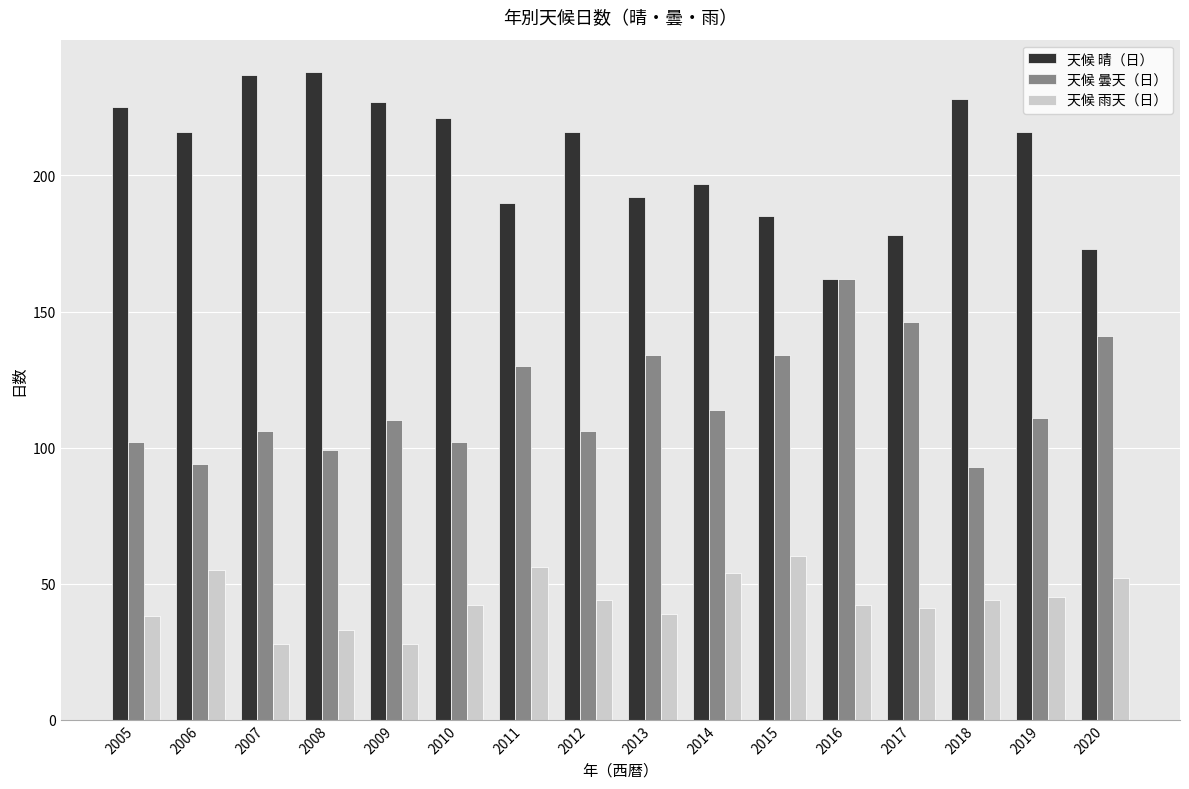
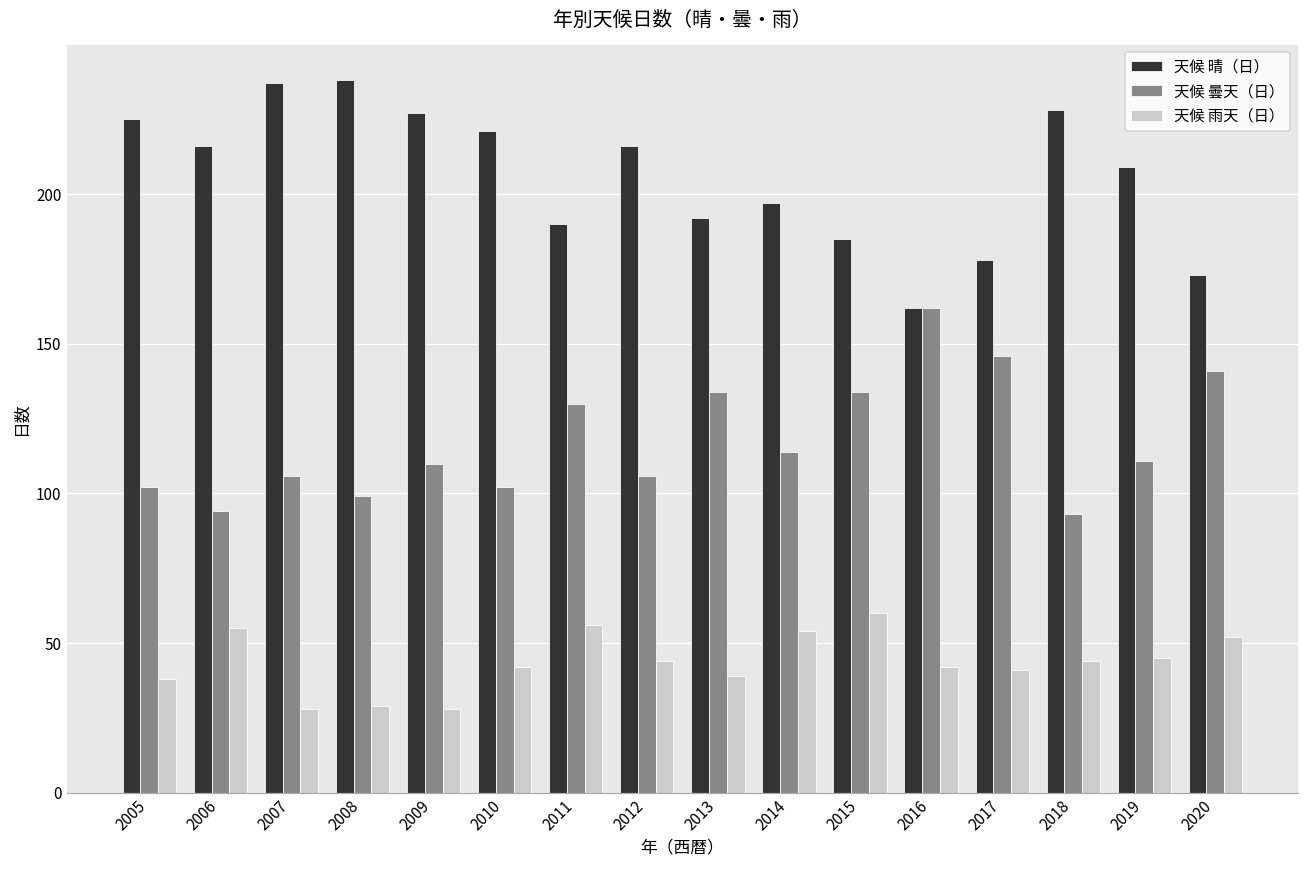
天候 雨天（日）, 2008: 33 -> 29
天候 晴（日）, 2019: 216 -> 209
